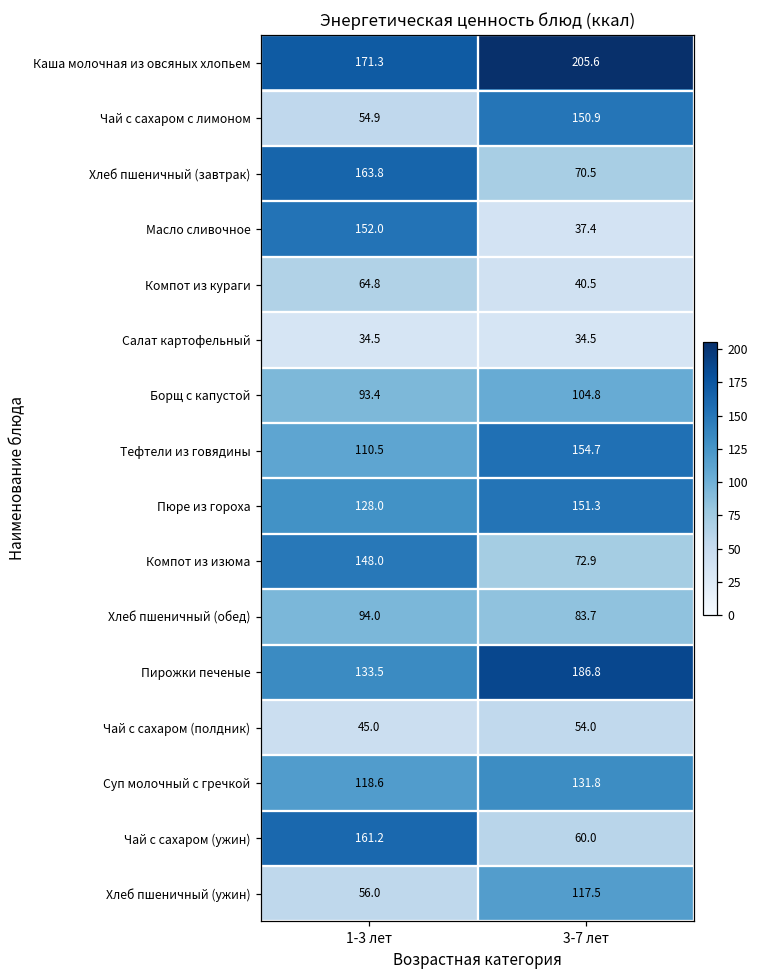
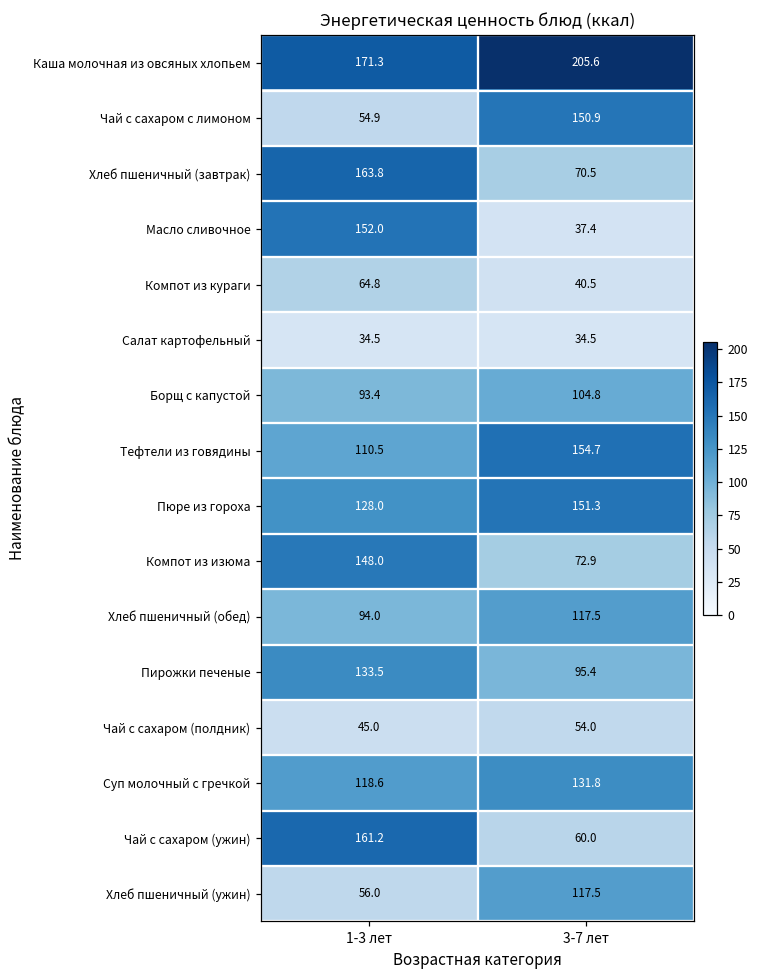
Хлеб пшеничный (обед), 3-7 лет: 83.7 -> 117.5
Пирожки печеные, 3-7 лет: 186.8 -> 95.4
